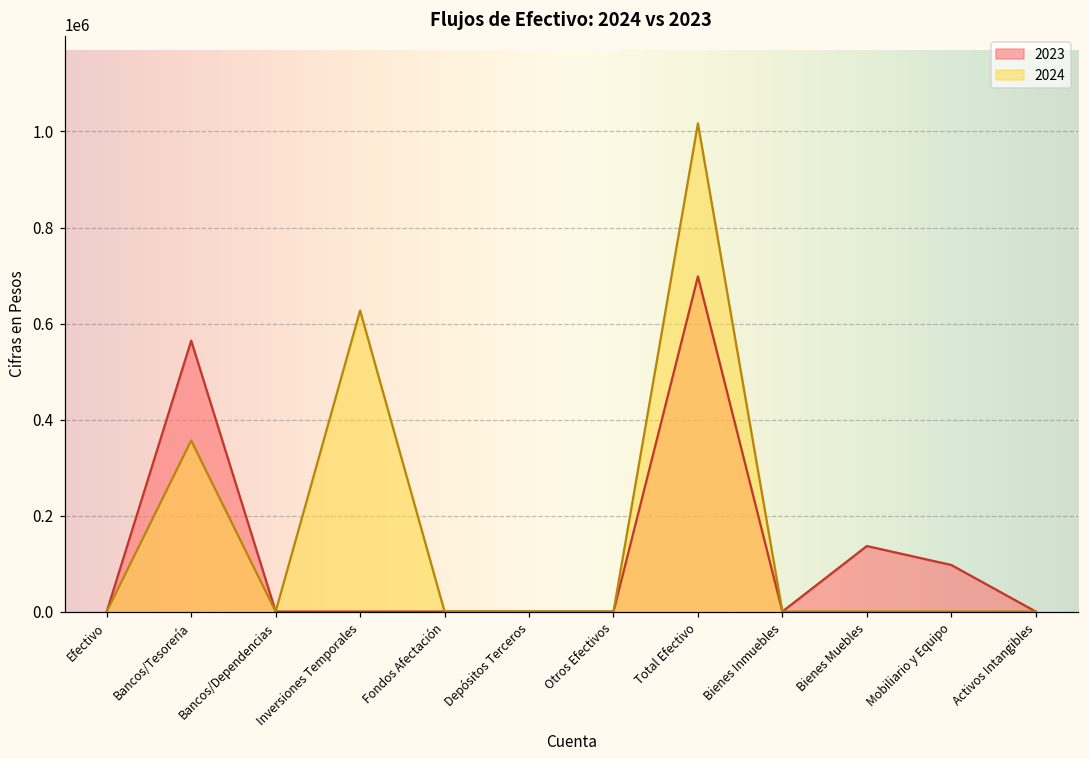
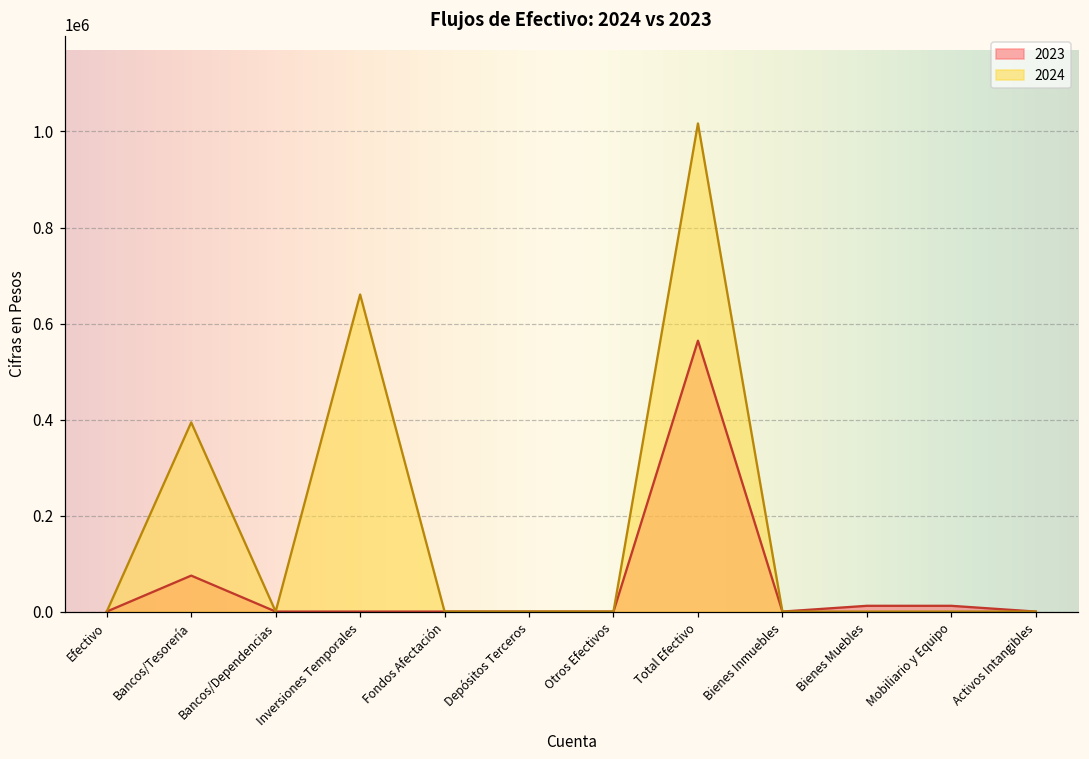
2023, Bancos/Tesorería: 560000 -> 70000
2024, Bancos/Tesorería: 360000 -> 390000
2024, Inversiones Temporales: 630000 -> 660000
2023, Total Efectivo: 700000 -> 560000
2023, Bienes Muebles: 140000 -> 10000
2023, Mobiliario y Equipo: 100000 -> 10000
